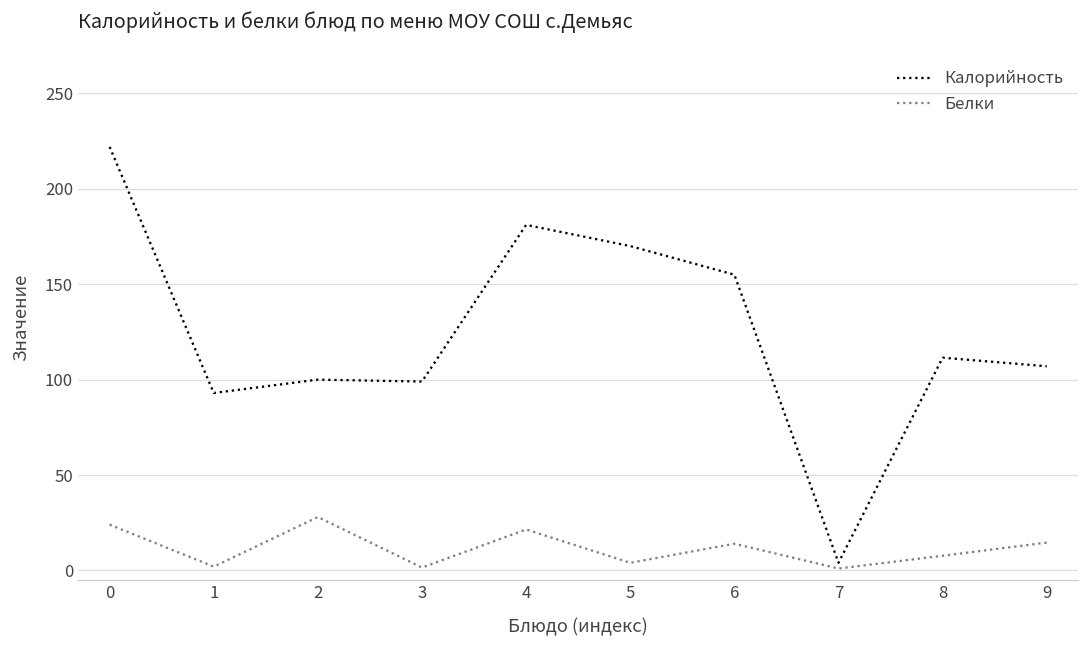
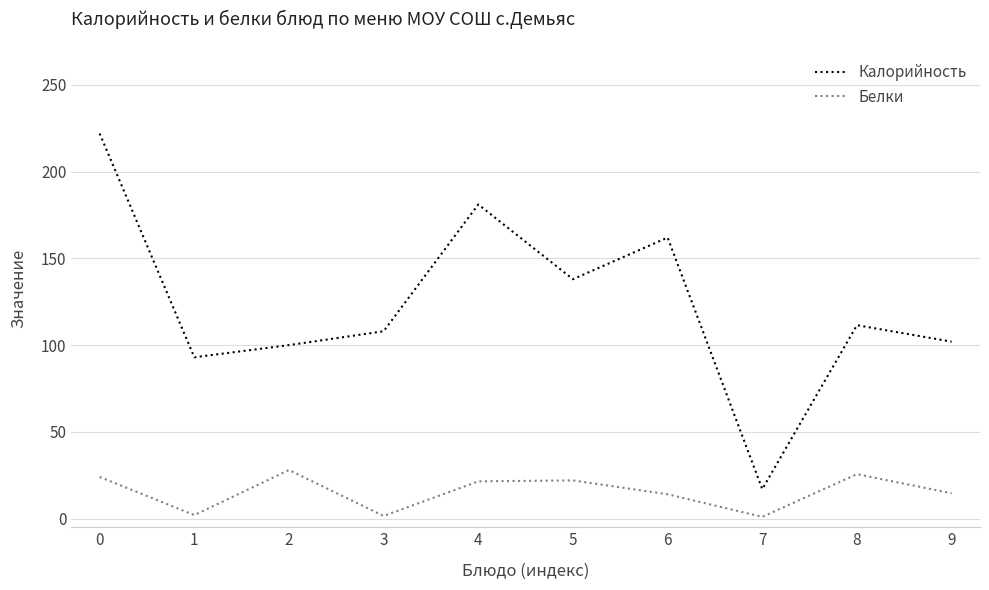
Калорийность, 3: 99 -> 108
Калорийность, 5: 170 -> 138
Белки, 5: 4 -> 22
Калорийность, 6: 155 -> 162
Калорийность, 7: 4 -> 17
Белки, 8: 8 -> 26
Калорийность, 9: 107 -> 102
